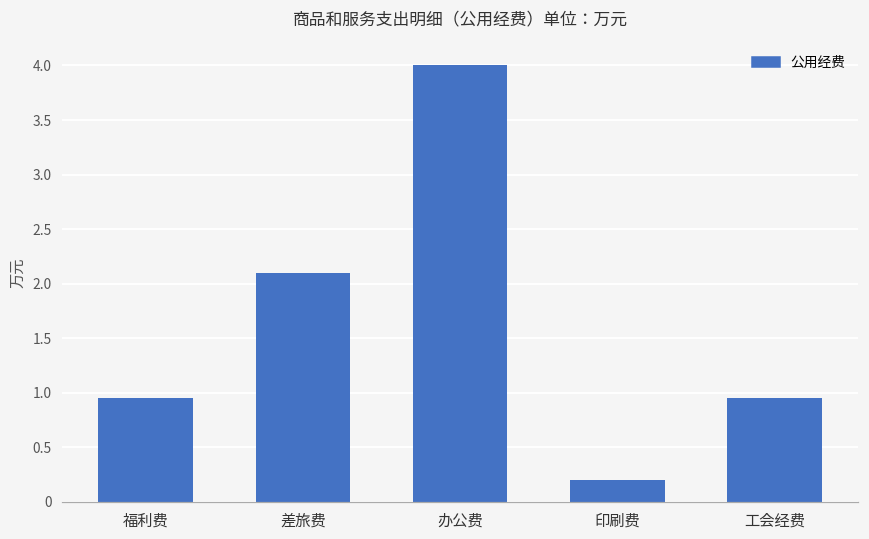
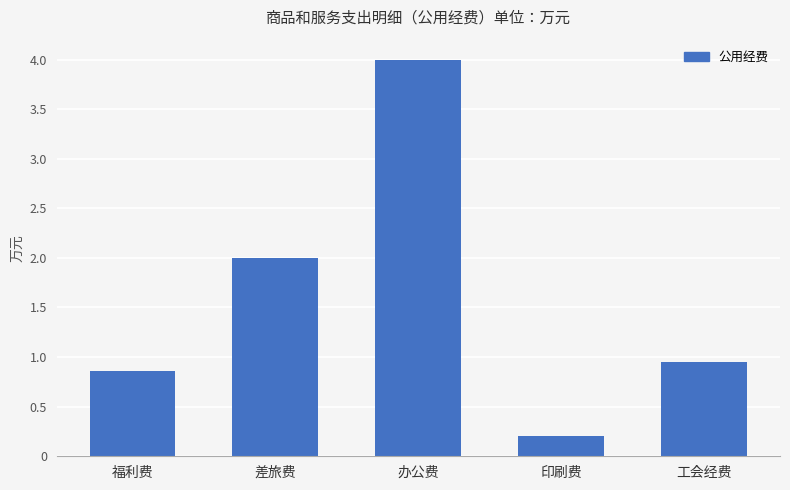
福利费: 1.0 -> 0.9
差旅费: 2.1 -> 2.0
